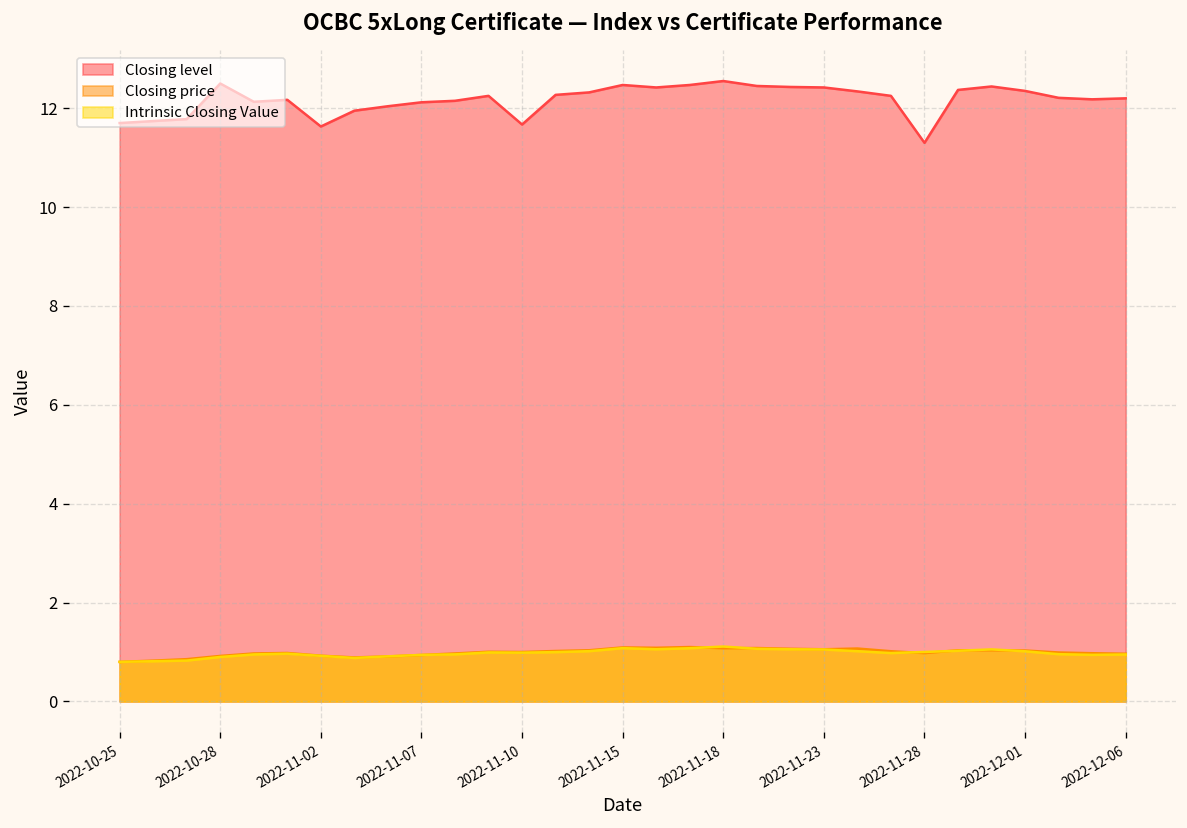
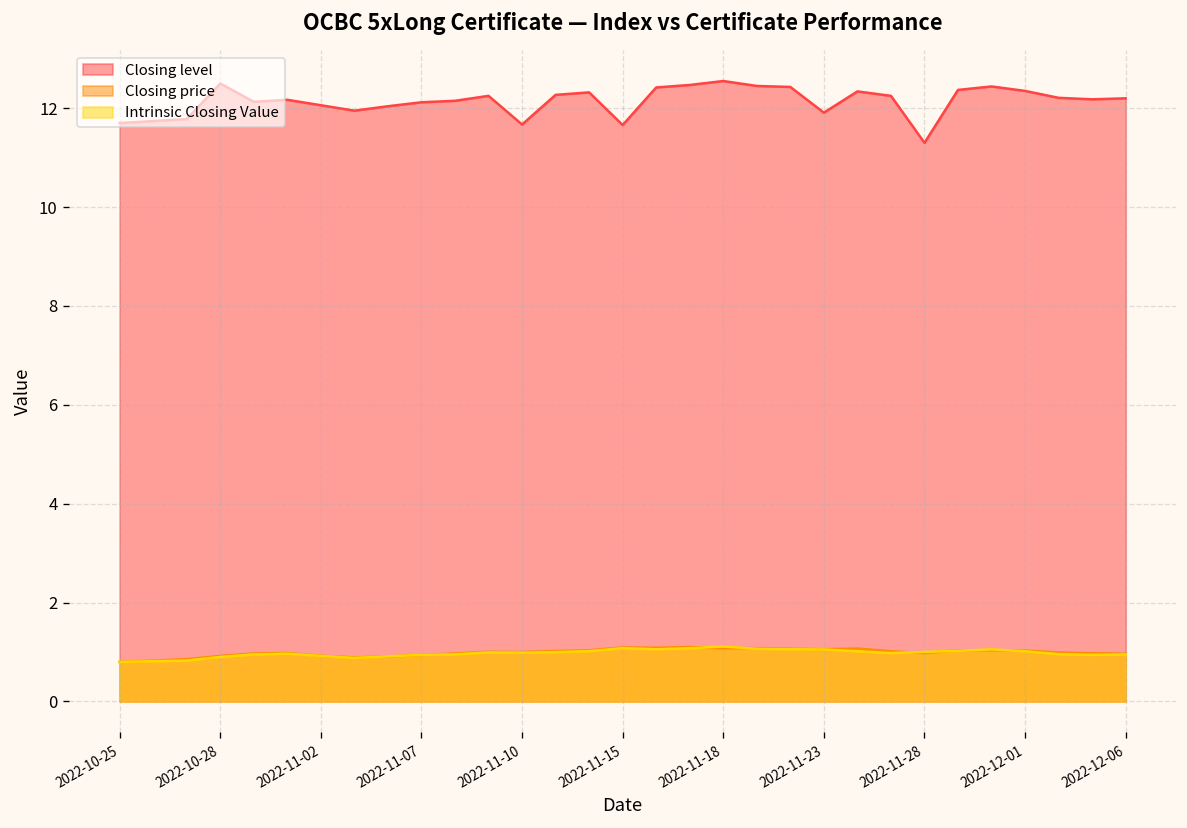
Closing level, 2022-11-02: 11.6 -> 12.1
Closing level, 2022-11-15: 12.5 -> 11.7
Closing level, 2022-11-23: 12.4 -> 11.9
